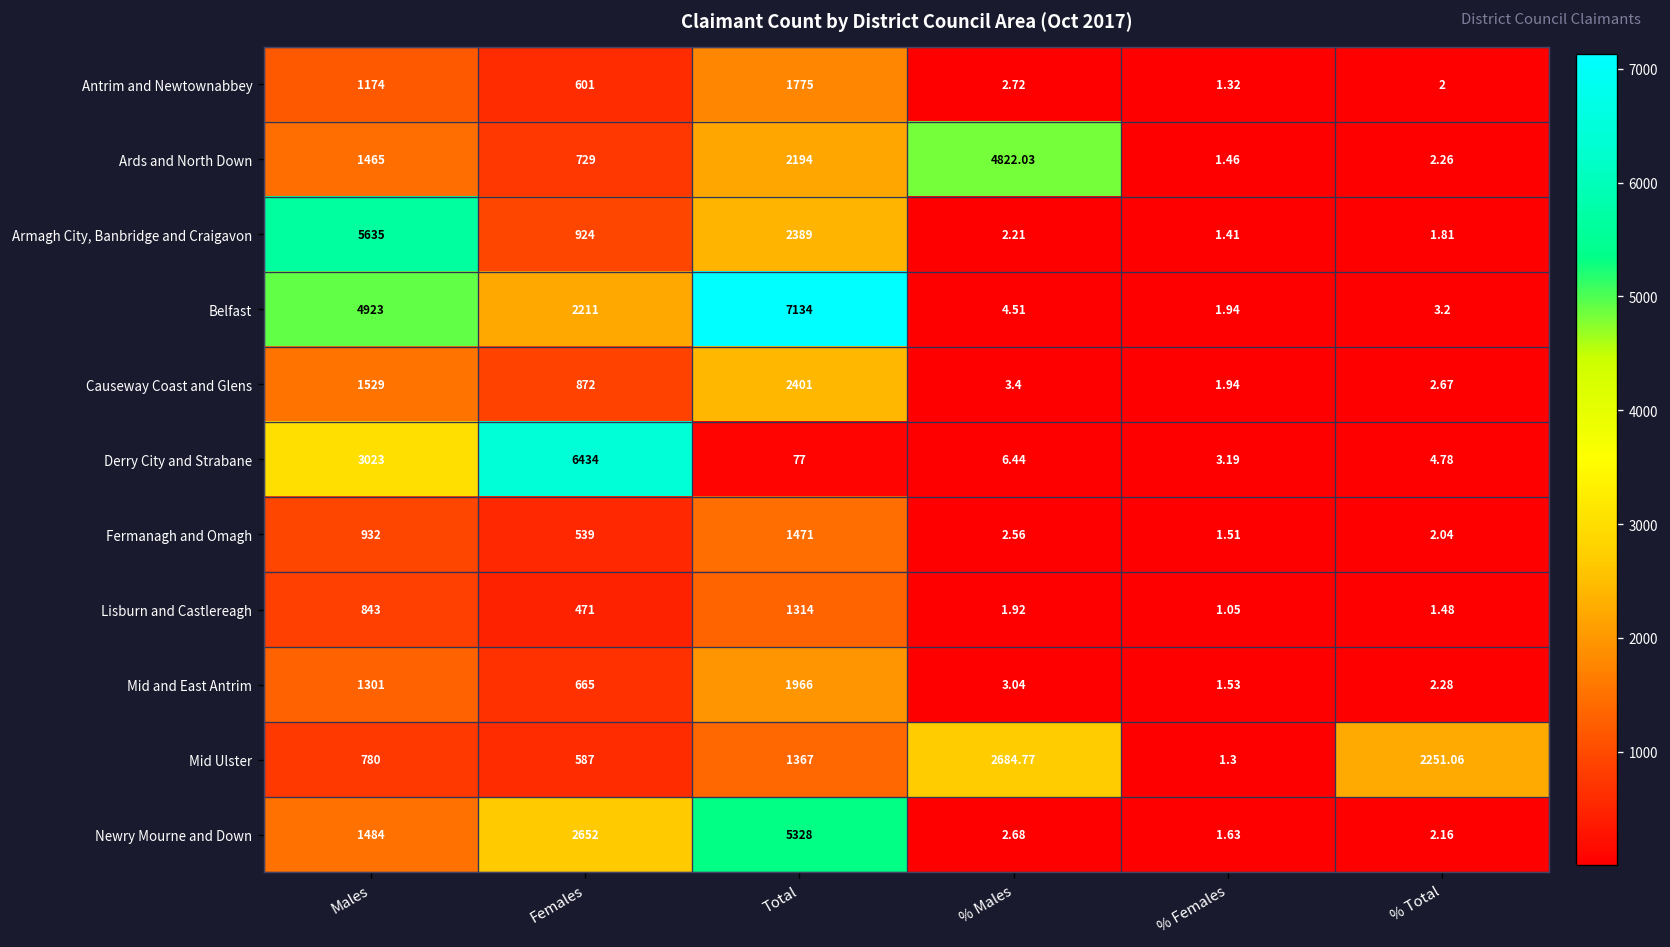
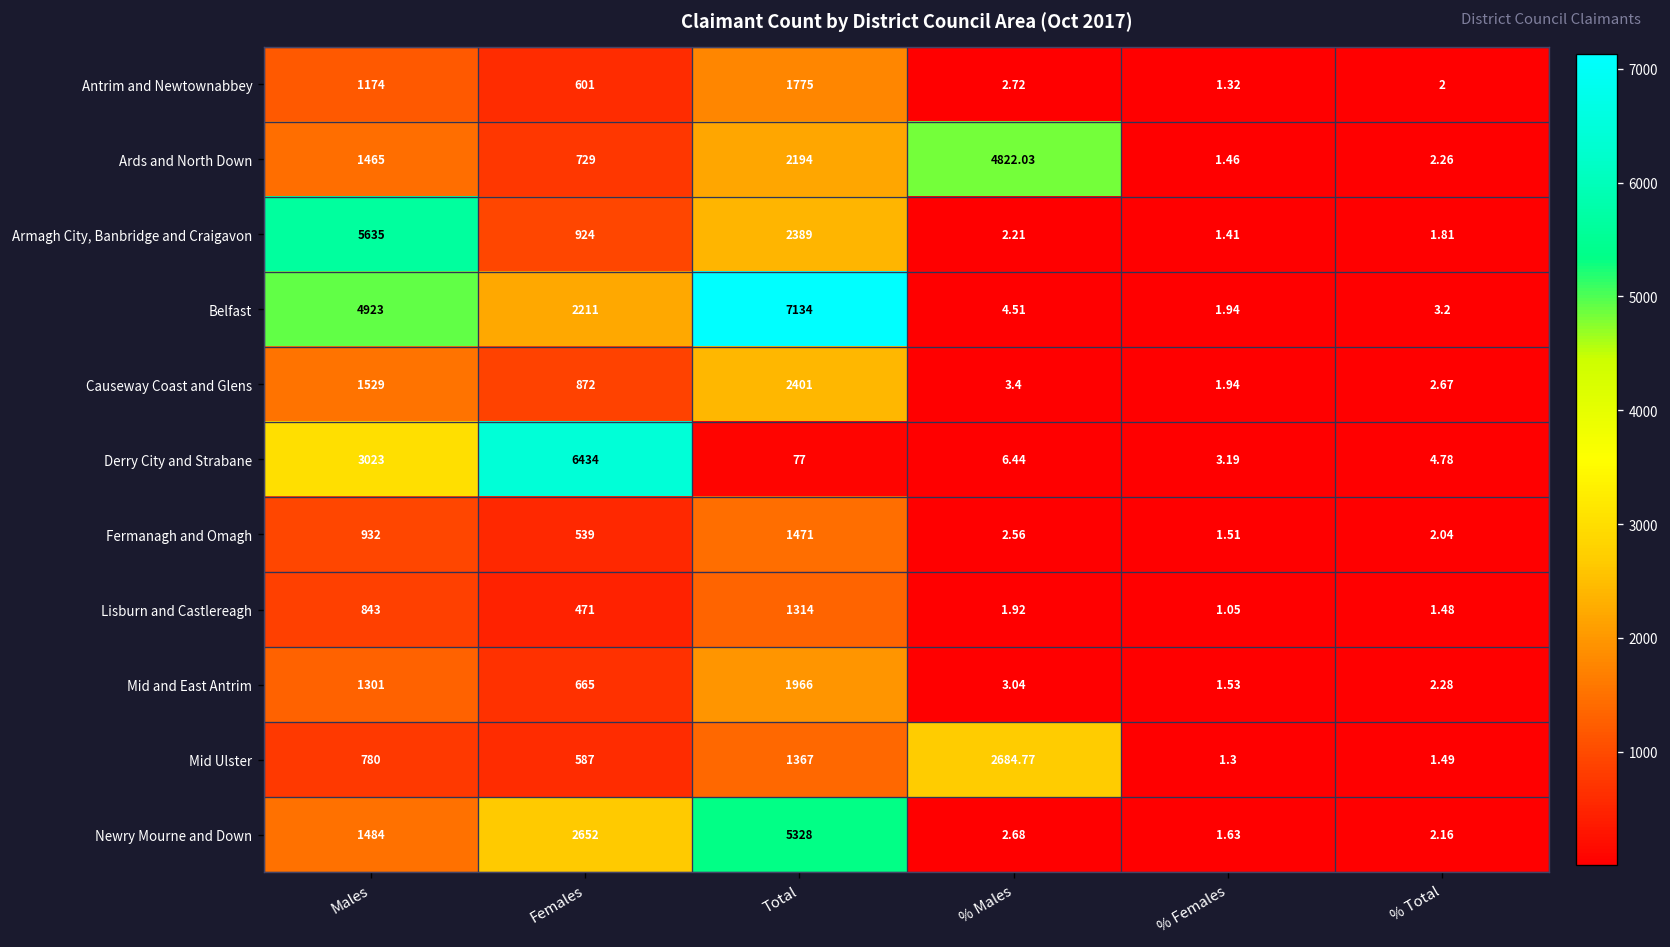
Mid Ulster, % Total: 2251.06 -> 1.49
